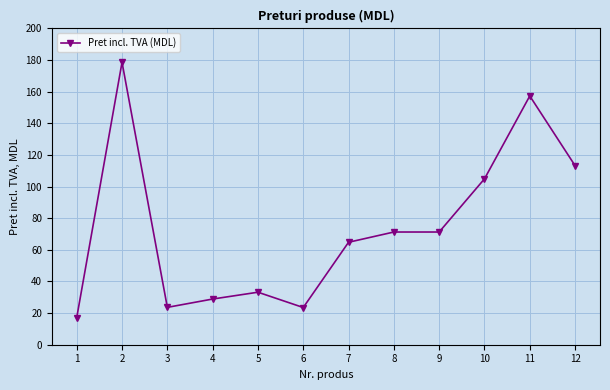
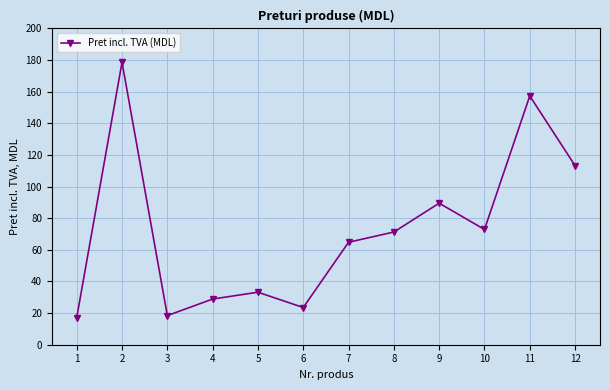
3: 24 -> 18
9: 71 -> 90
10: 105 -> 73
